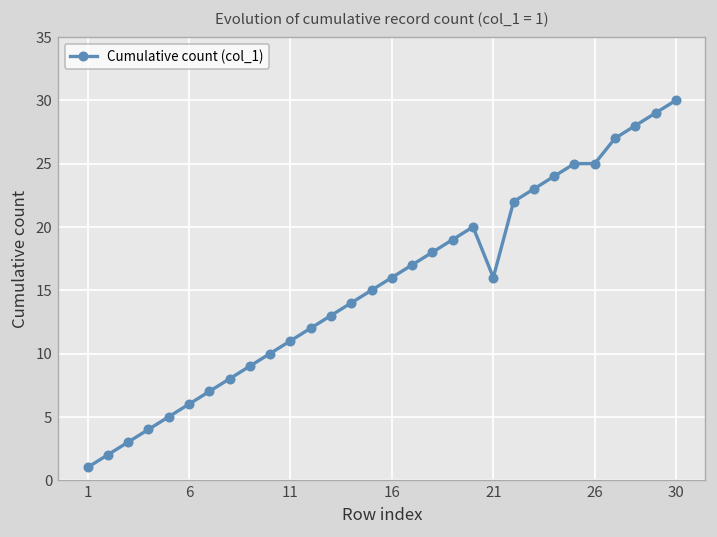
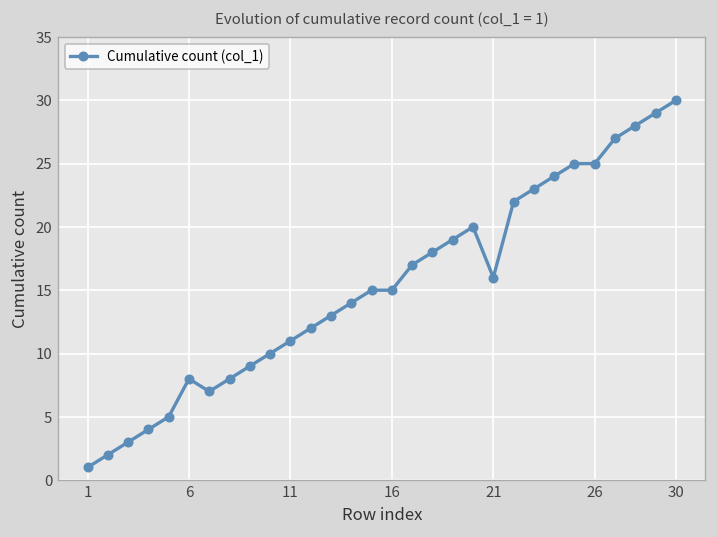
6: 6 -> 8
16: 16 -> 15
